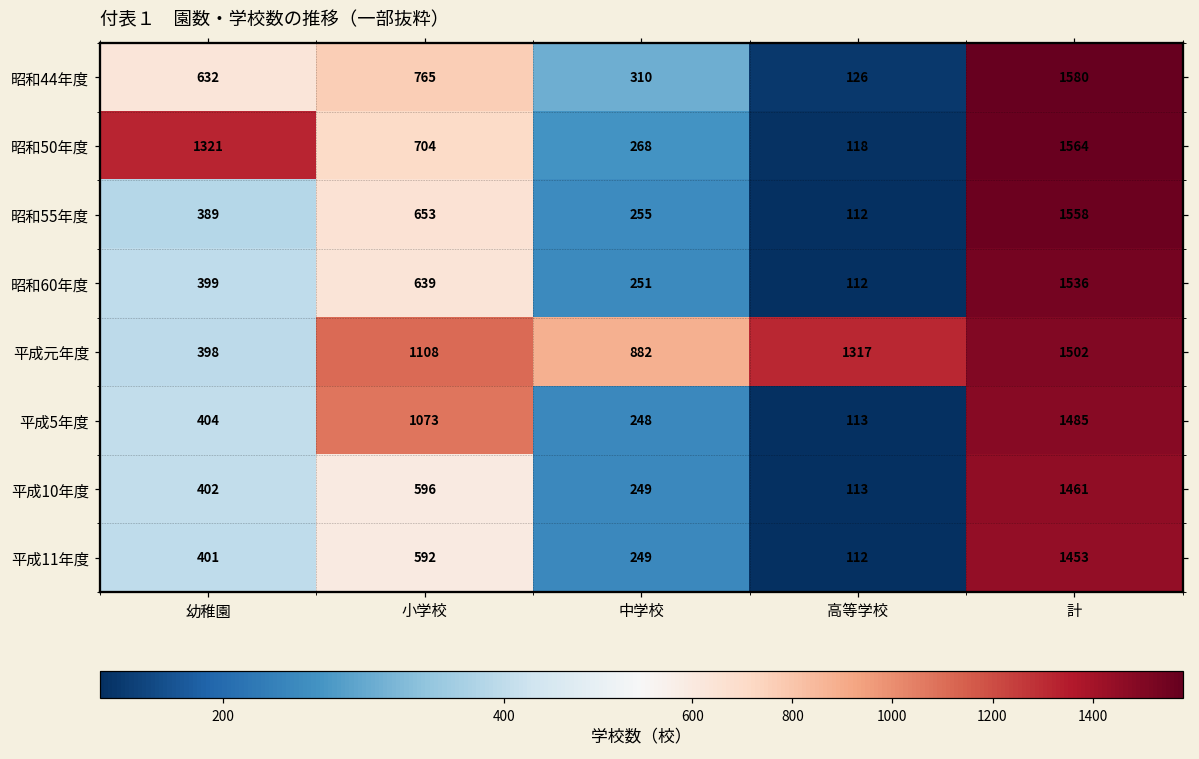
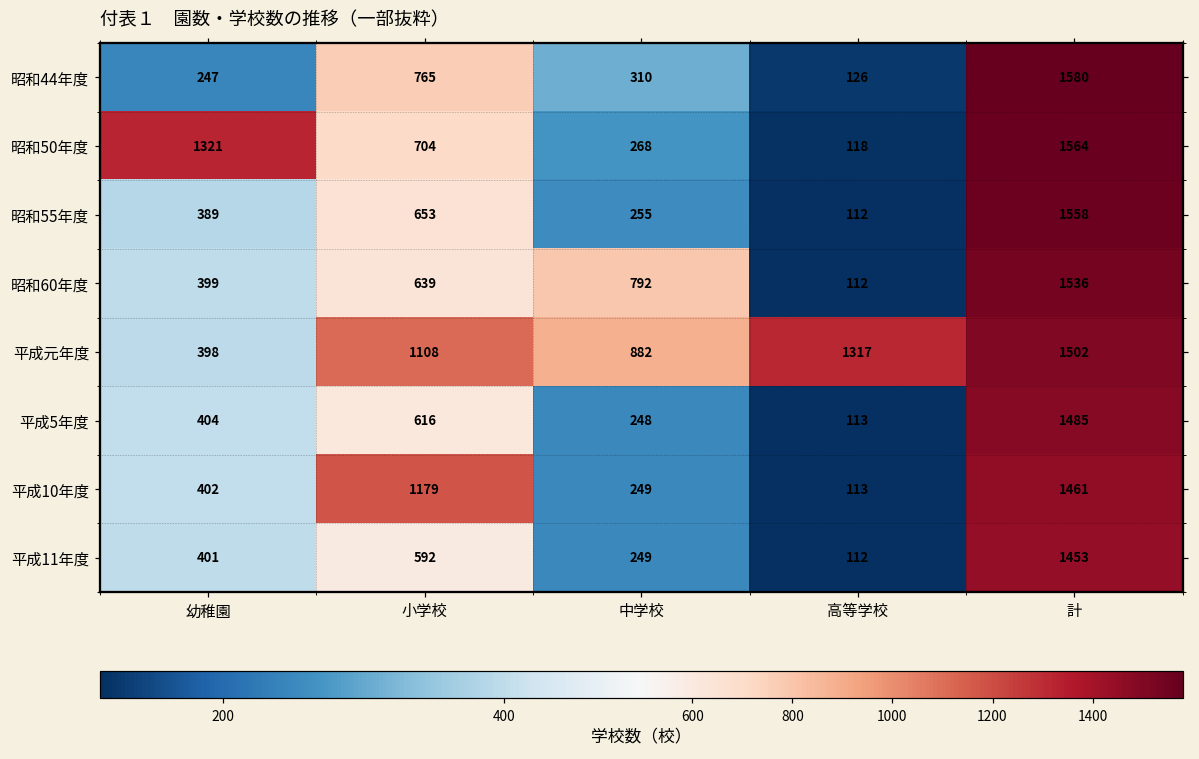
昭和44年度, 幼稚園: 632 -> 247
昭和60年度, 中学校: 251 -> 792
平成5年度, 小学校: 1073 -> 616
平成10年度, 小学校: 596 -> 1179
